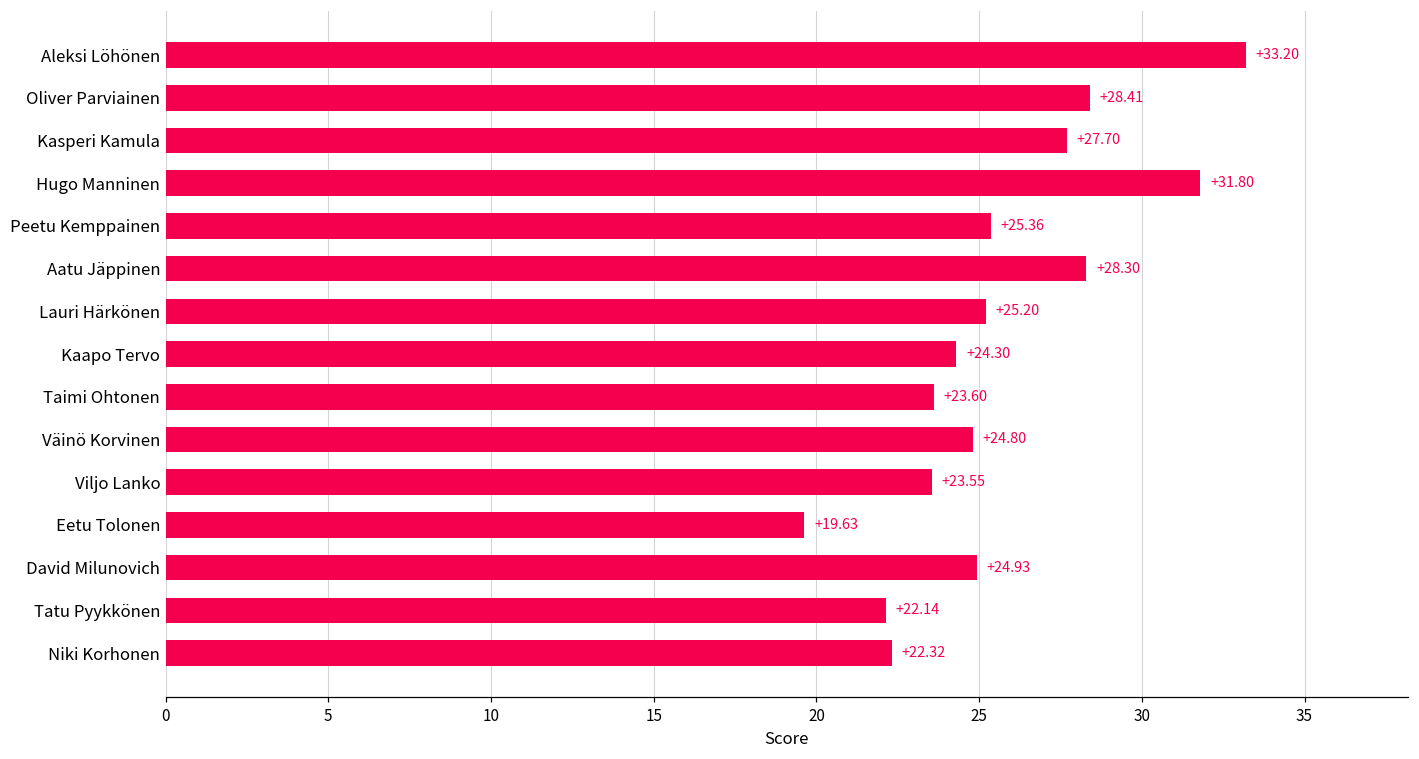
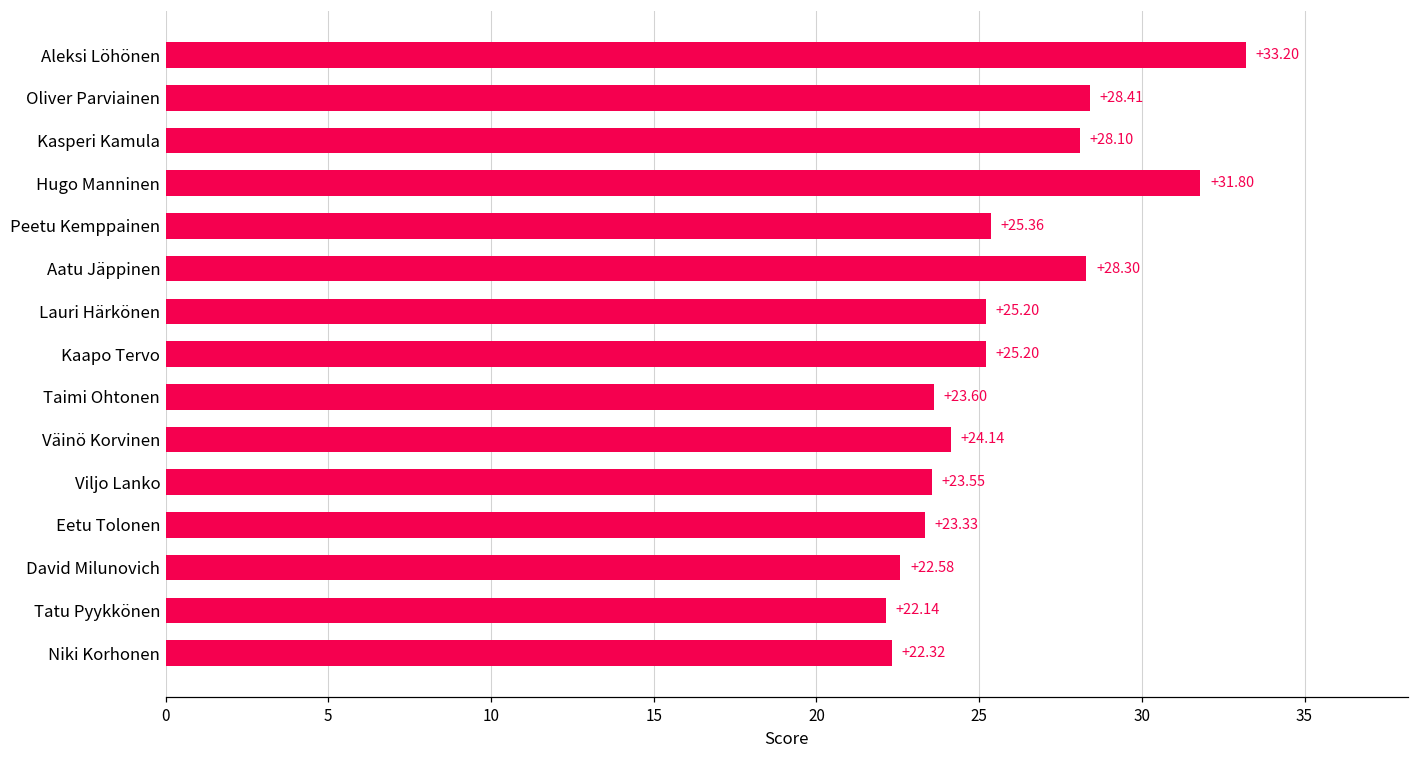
Kasperi Kamula: +27.70 -> +28.10
Kaapo Tervo: +24.30 -> +25.20
Väinö Korvinen: +24.80 -> +24.14
Eetu Tolonen: +19.63 -> +23.33
David Milunovich: +24.93 -> +22.58
